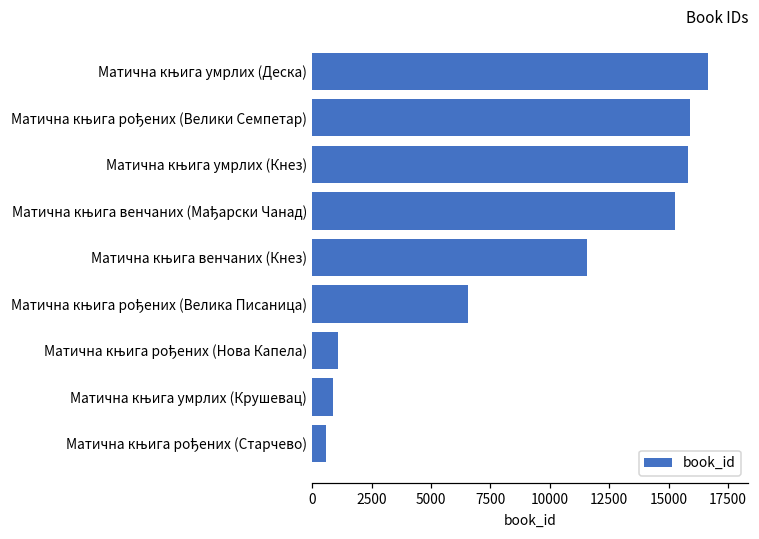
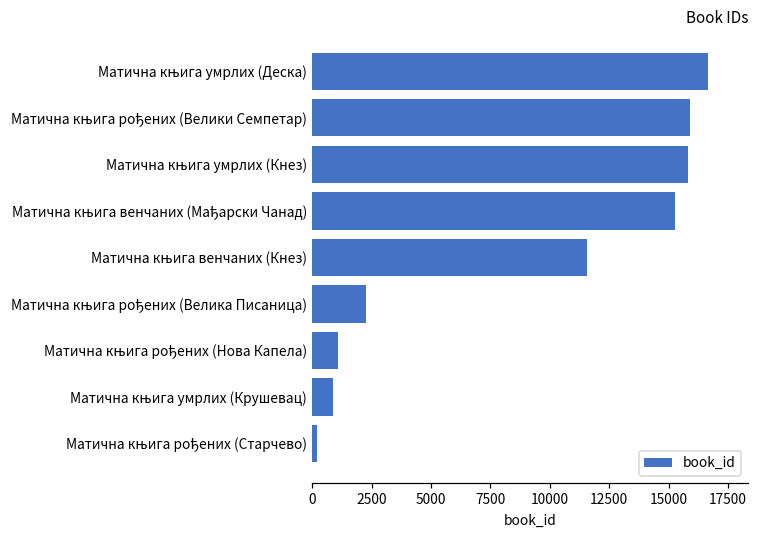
Матична књига рођених (Велика Писаница): 6500 -> 2300
Матична књига рођених (Старчево): 600 -> 200
